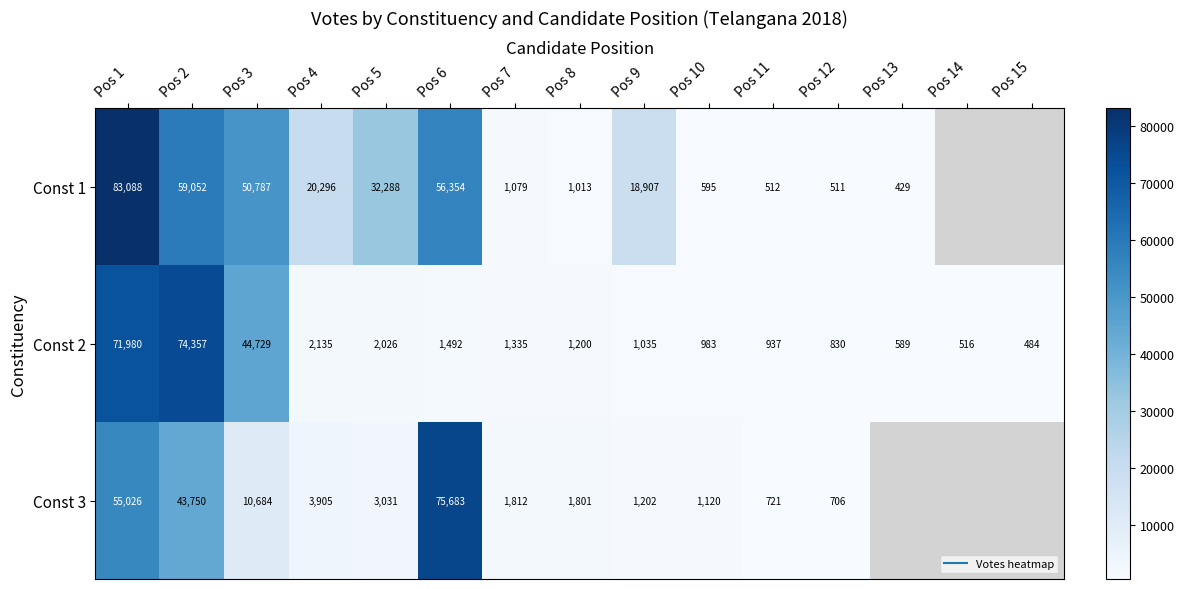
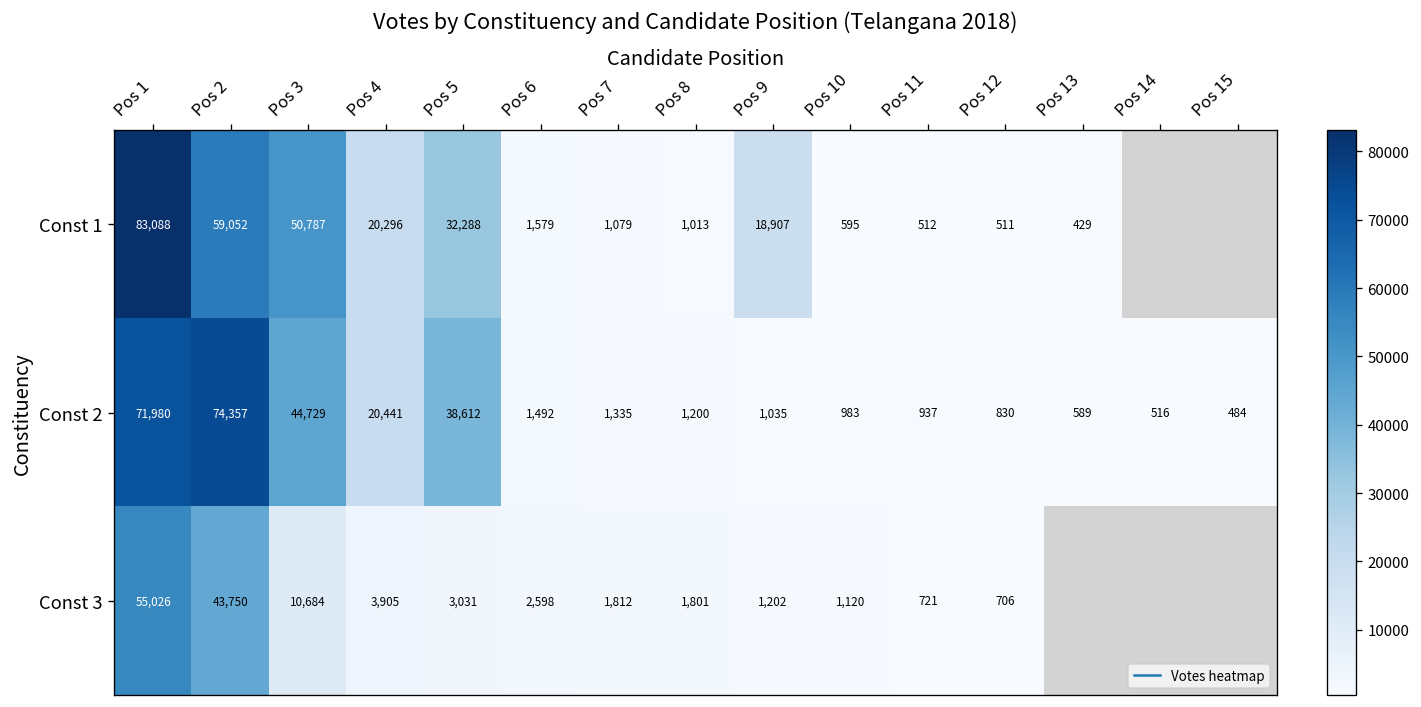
Const 1, Pos 6: 56,354 -> 1,579
Const 2, Pos 4: 2,135 -> 20,441
Const 2, Pos 5: 2,026 -> 38,612
Const 3, Pos 6: 75,683 -> 2,598
